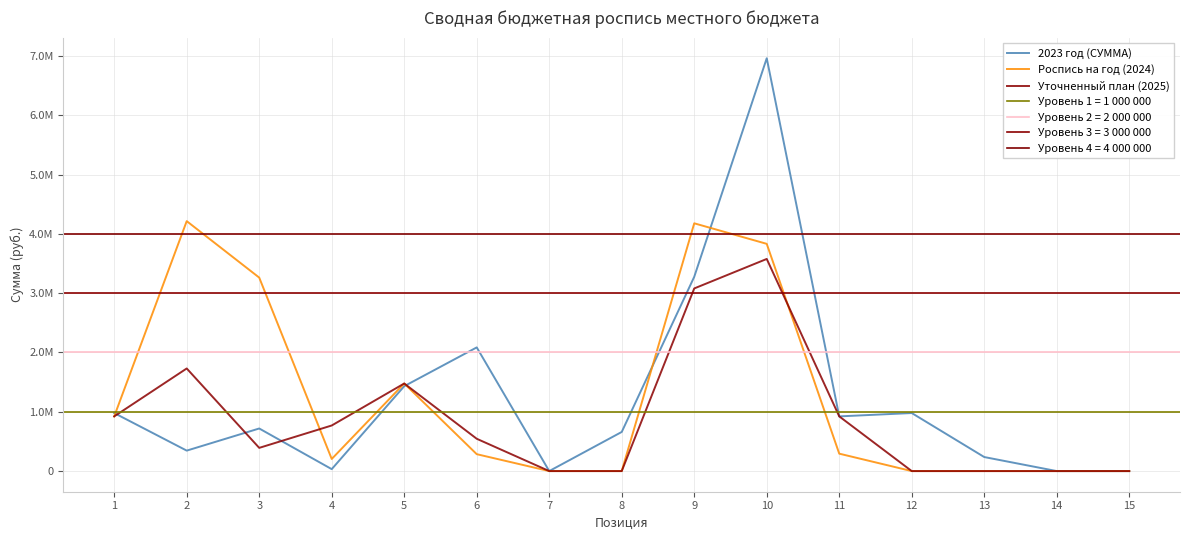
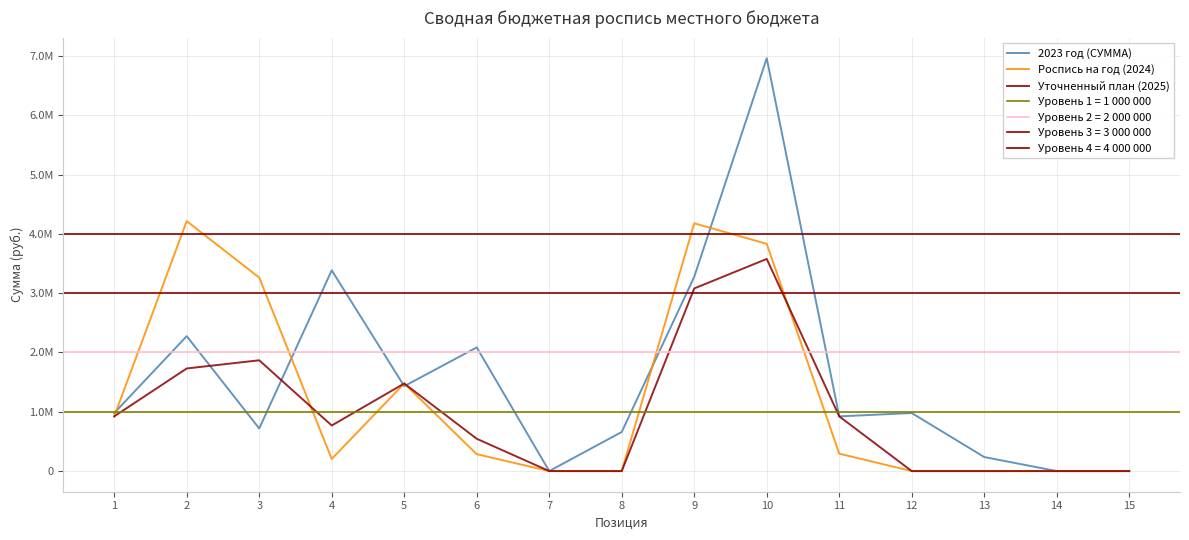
2023 год (СУММА), 2: 300000 -> 2300000
Уточненный план (2025), 3: 400000 -> 1900000
2023 год (СУММА), 4: 0 -> 3400000
